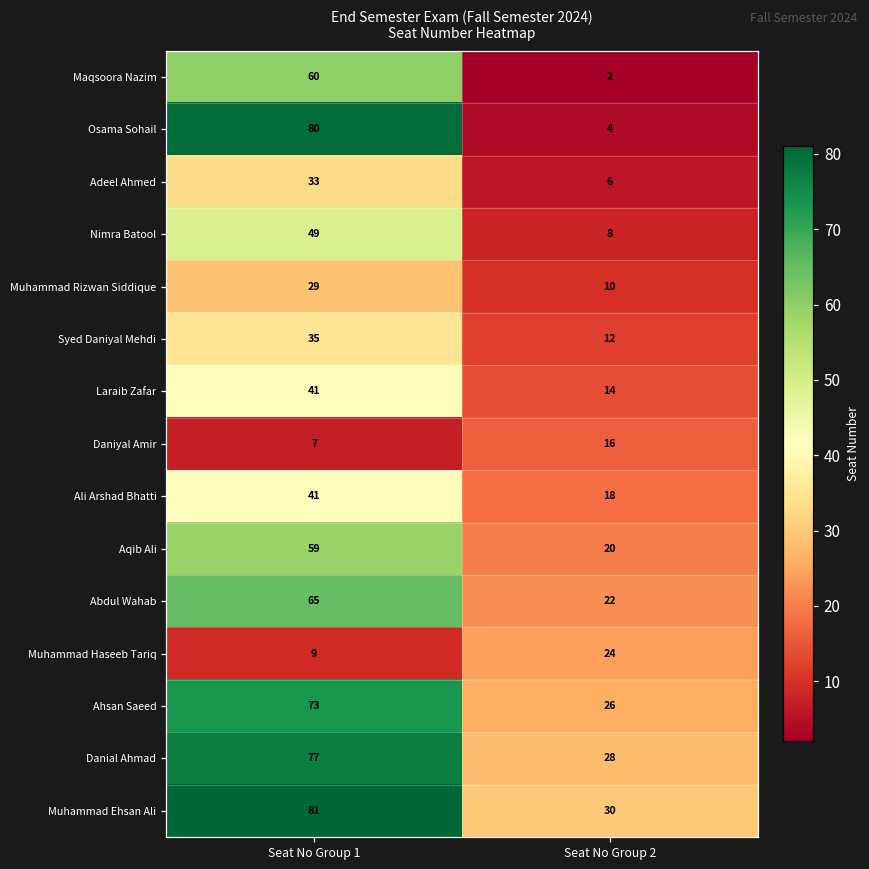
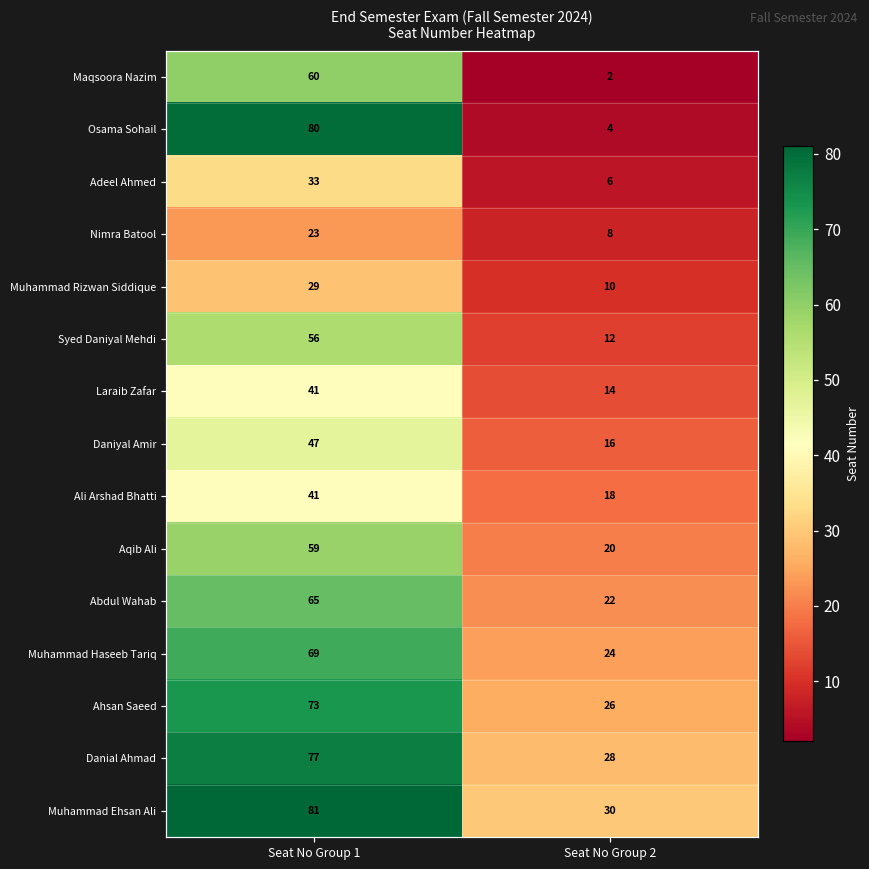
Nimra Batool, Seat No Group 1: 49 -> 23
Syed Daniyal Mehdi, Seat No Group 1: 35 -> 56
Daniyal Amir, Seat No Group 1: 7 -> 47
Muhammad Haseeb Tariq, Seat No Group 1: 9 -> 69
